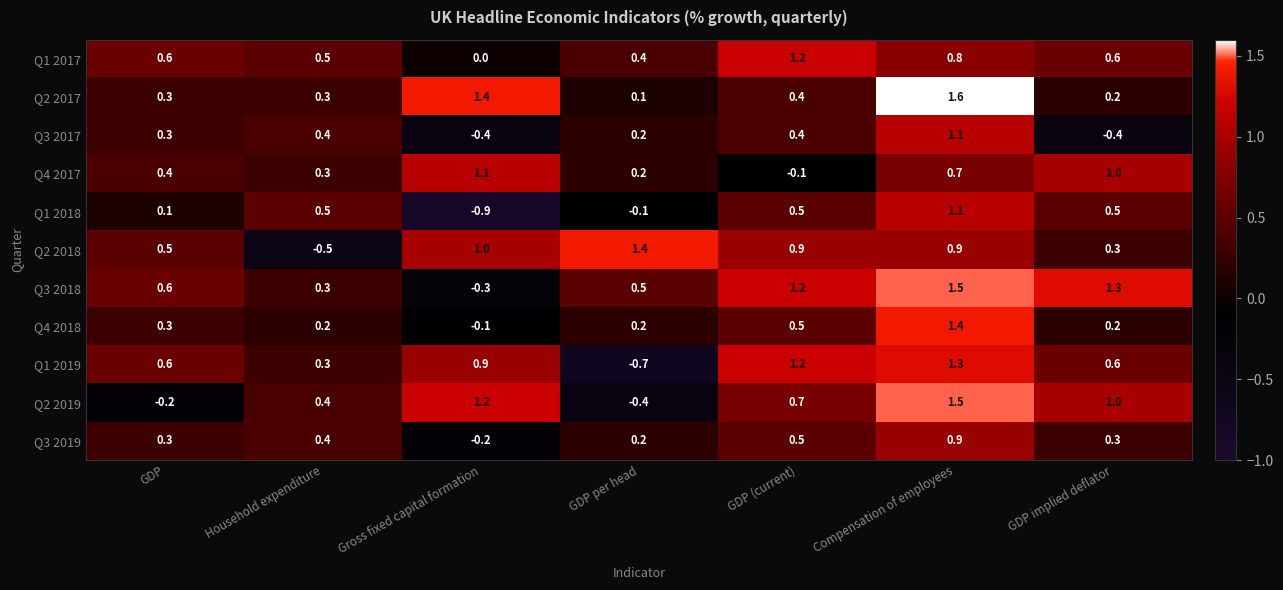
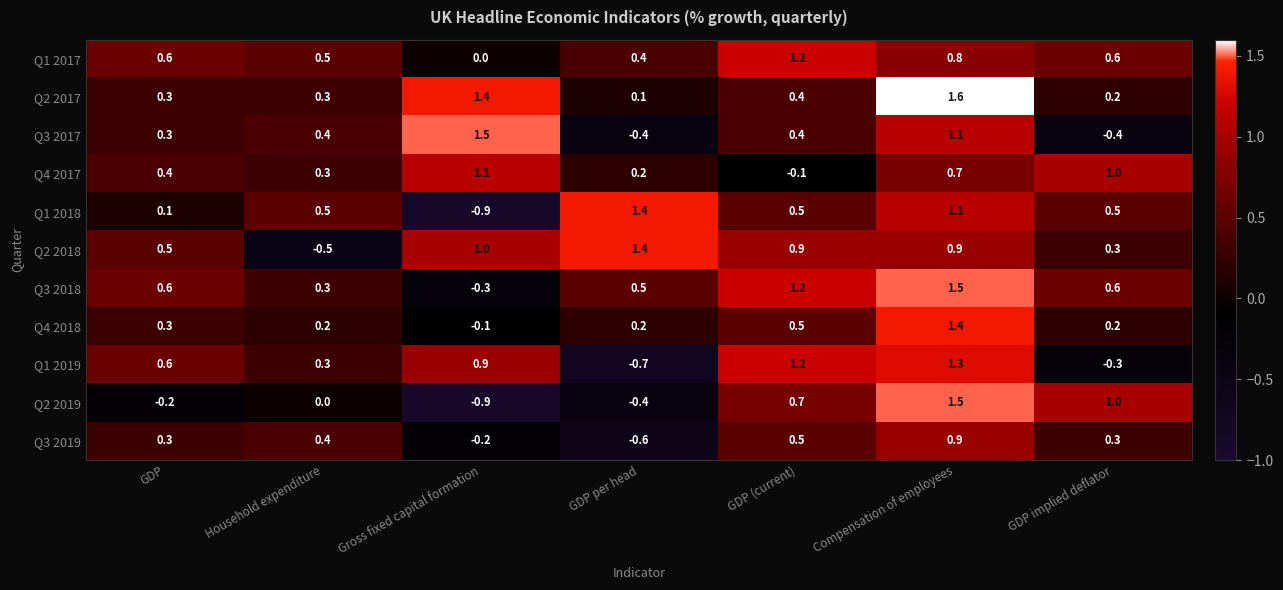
Q3 2017, Gross fixed capital formation: -0.4 -> 1.5
Q3 2017, GDP per head: 0.2 -> -0.4
Q1 2018, GDP per head: -0.1 -> 1.4
Q3 2018, GDP implied deflator: 1.3 -> 0.6
Q1 2019, GDP implied deflator: 0.6 -> -0.3
Q2 2019, Household expenditure: 0.4 -> 0.0
Q2 2019, Gross fixed capital formation: 1.2 -> -0.9
Q3 2019, GDP per head: 0.2 -> -0.6
